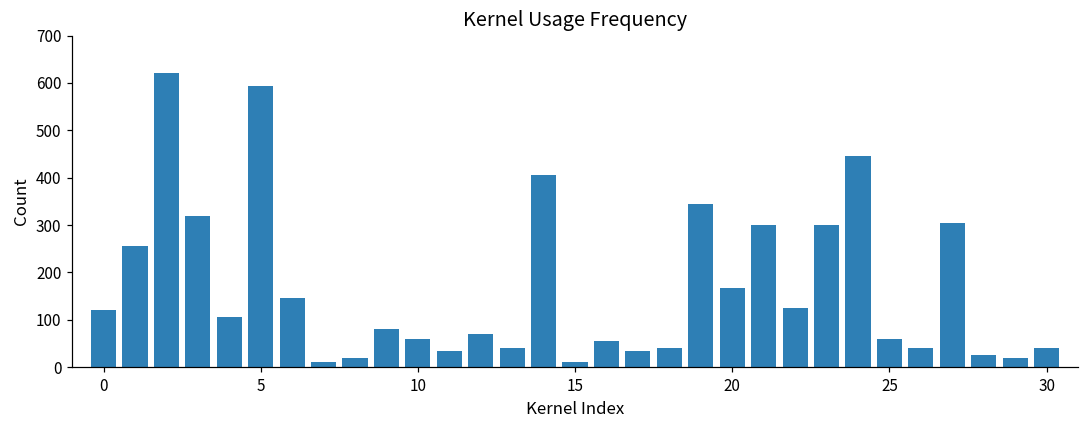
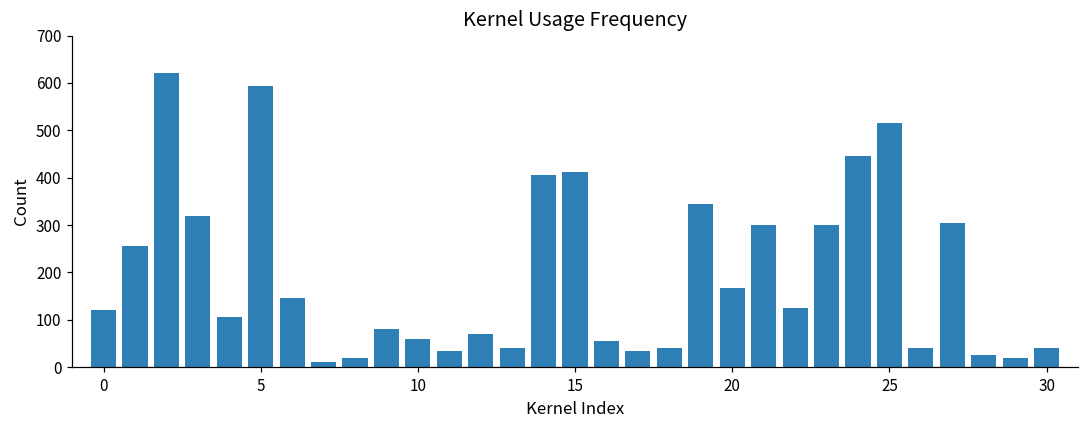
15: 10 -> 410
25: 60 -> 520
